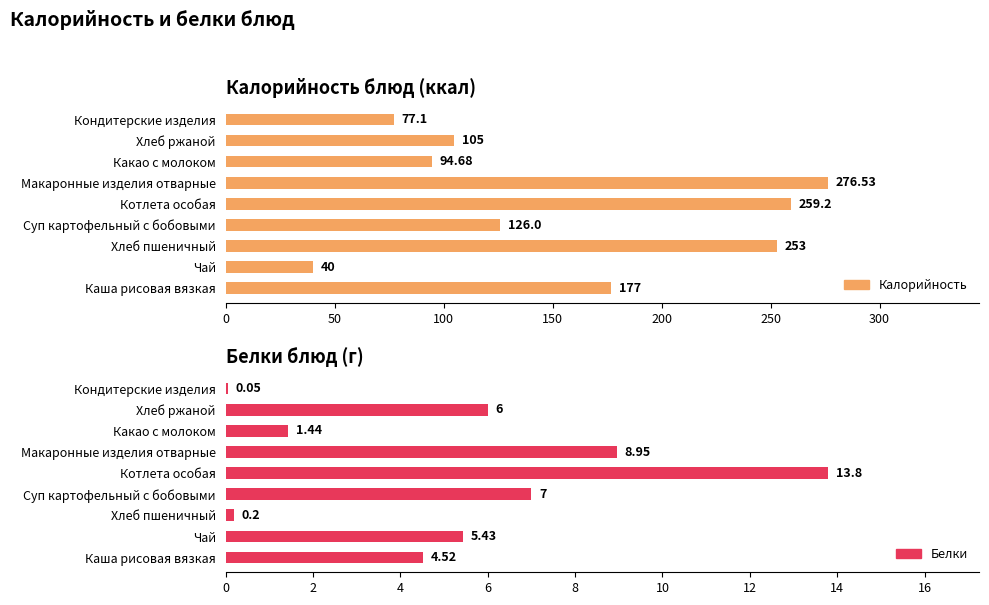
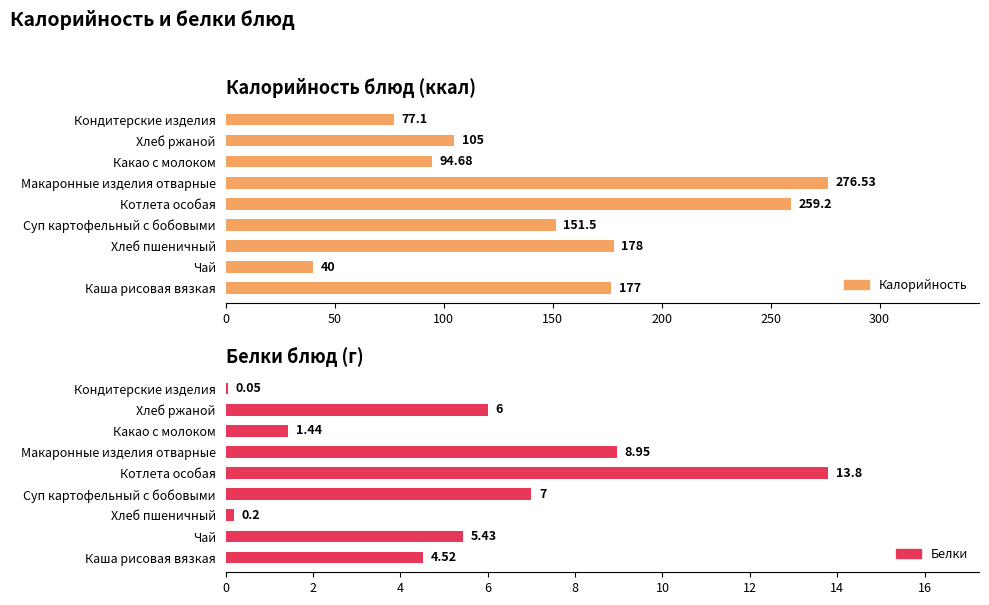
Калорийность блюд (ккал), Суп картофельный с бобовыми: 126.0 -> 151.5
Калорийность блюд (ккал), Хлеб пшеничный: 253 -> 178
